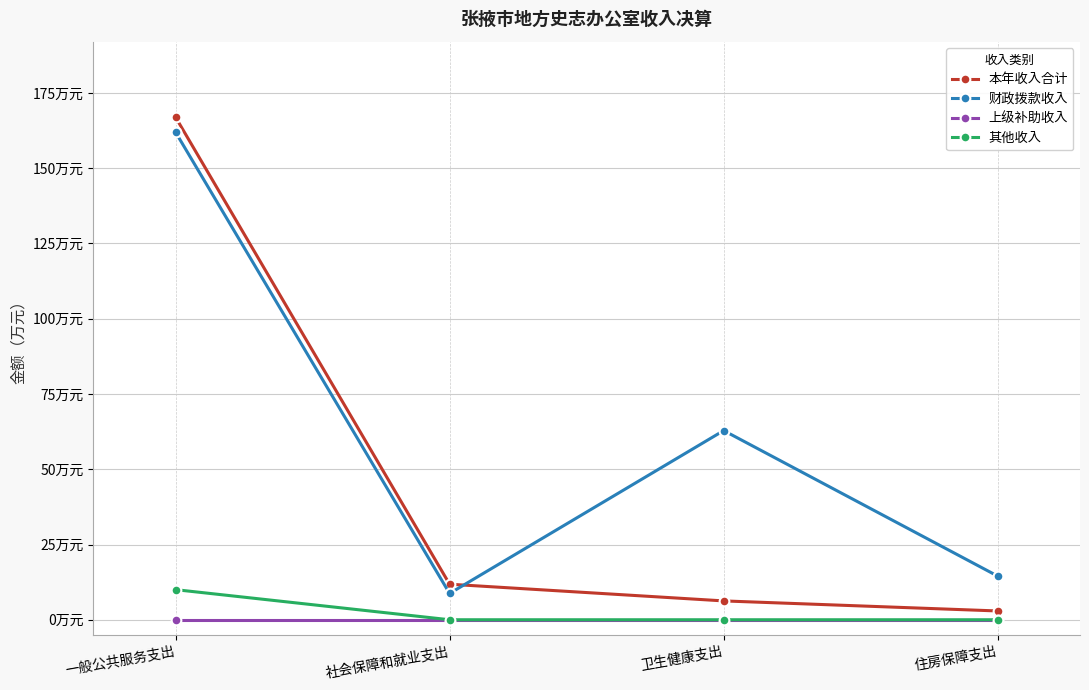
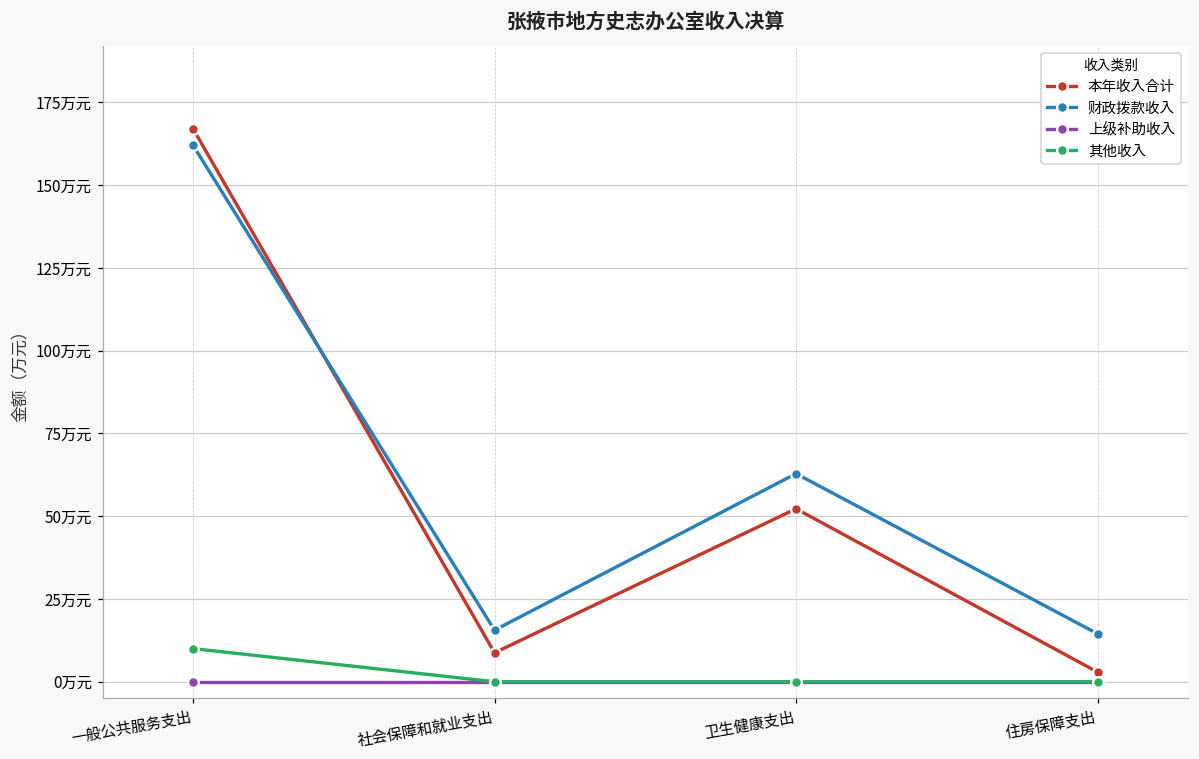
本年收入合计, 社会保障和就业支出: 12万元 -> 9万元
财政拨款收入, 社会保障和就业支出: 9万元 -> 16万元
本年收入合计, 卫生健康支出: 6万元 -> 52万元
